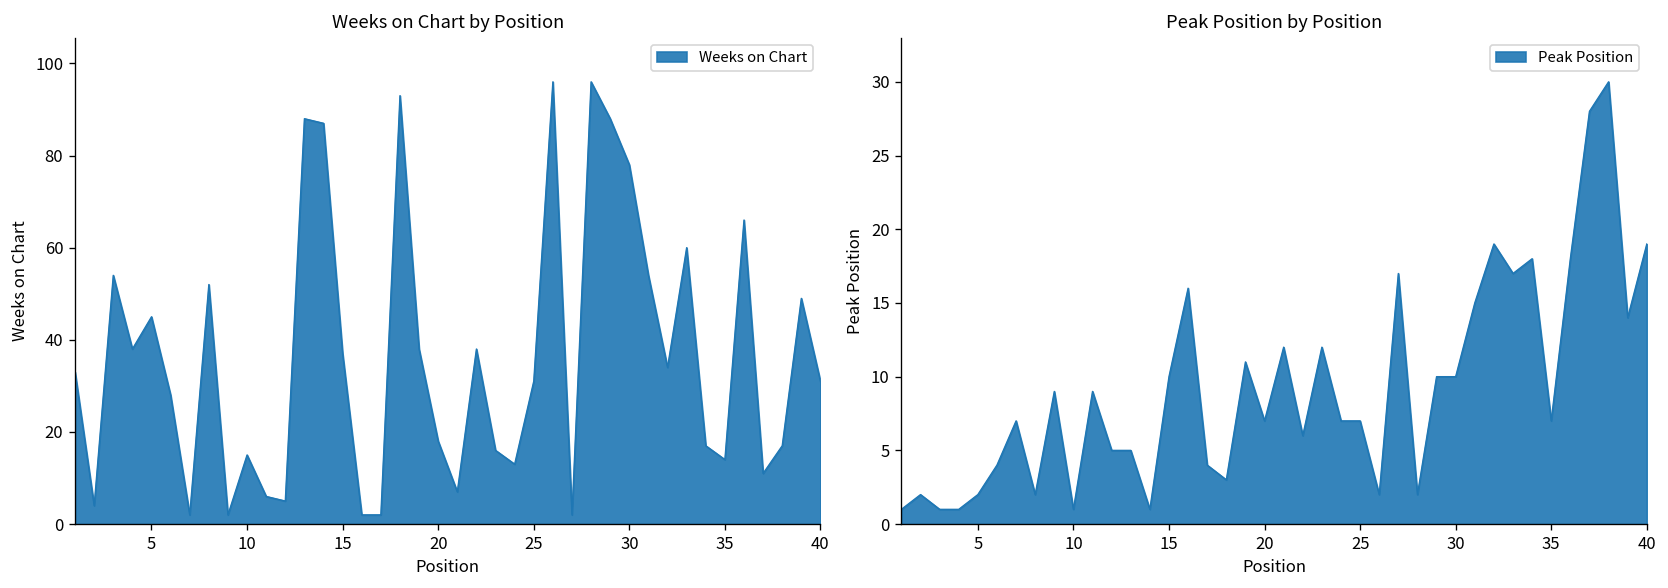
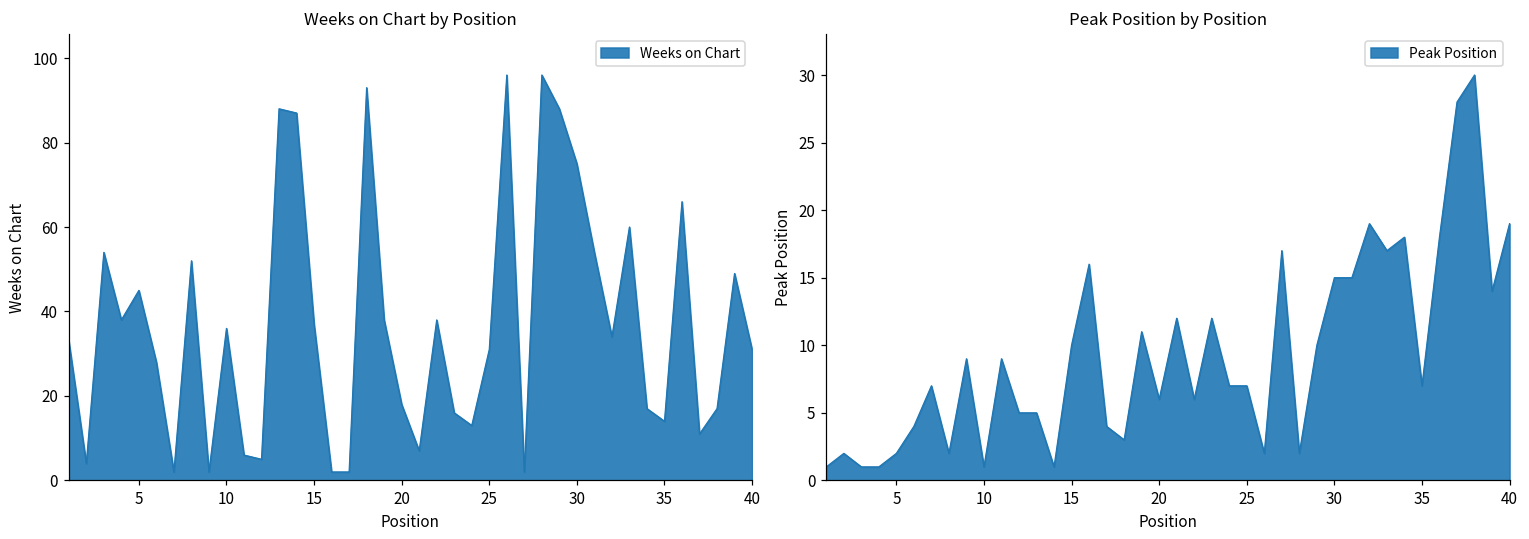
Weeks on Chart by Position, 10: 15 -> 36
Weeks on Chart by Position, 30: 78 -> 75
Peak Position by Position, 20: 7 -> 6
Peak Position by Position, 30: 10 -> 15
